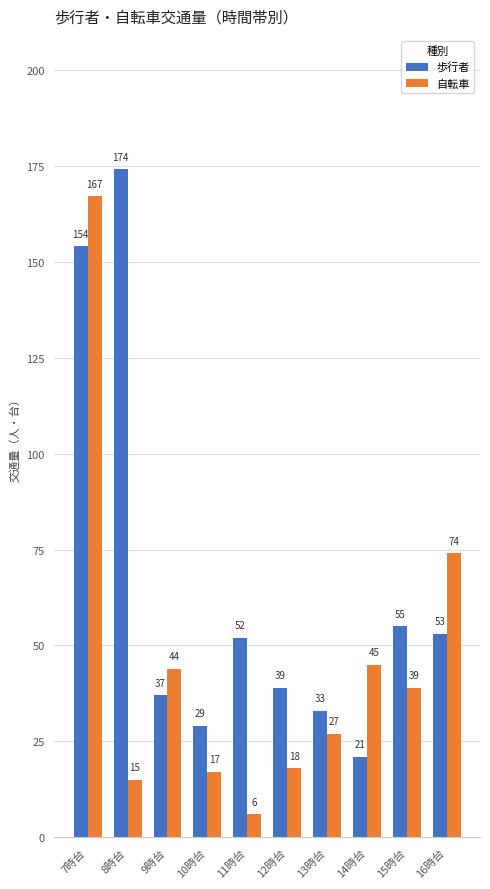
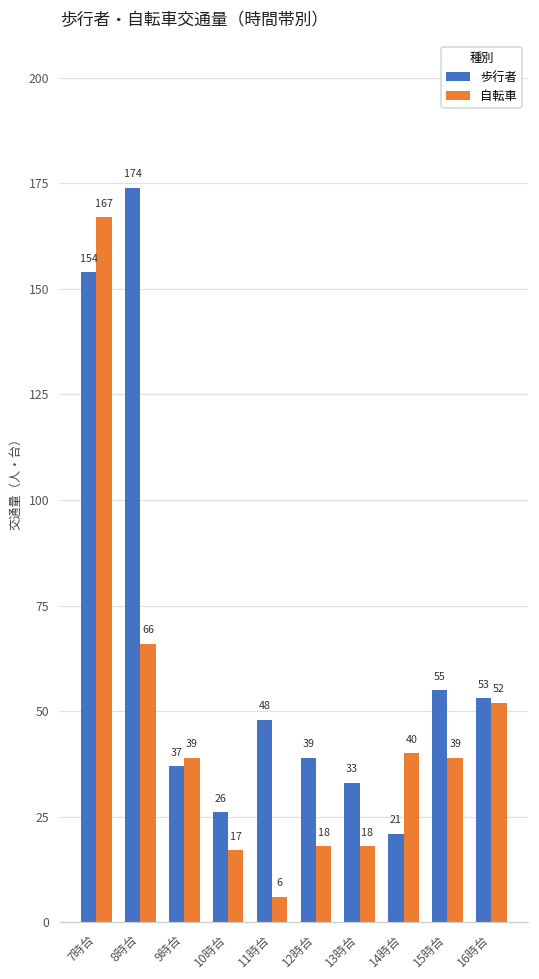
自転車, 8時台: 15 -> 66
自転車, 9時台: 44 -> 39
歩行者, 10時台: 29 -> 26
歩行者, 11時台: 52 -> 48
自転車, 13時台: 27 -> 18
自転車, 14時台: 45 -> 40
自転車, 16時台: 74 -> 52
